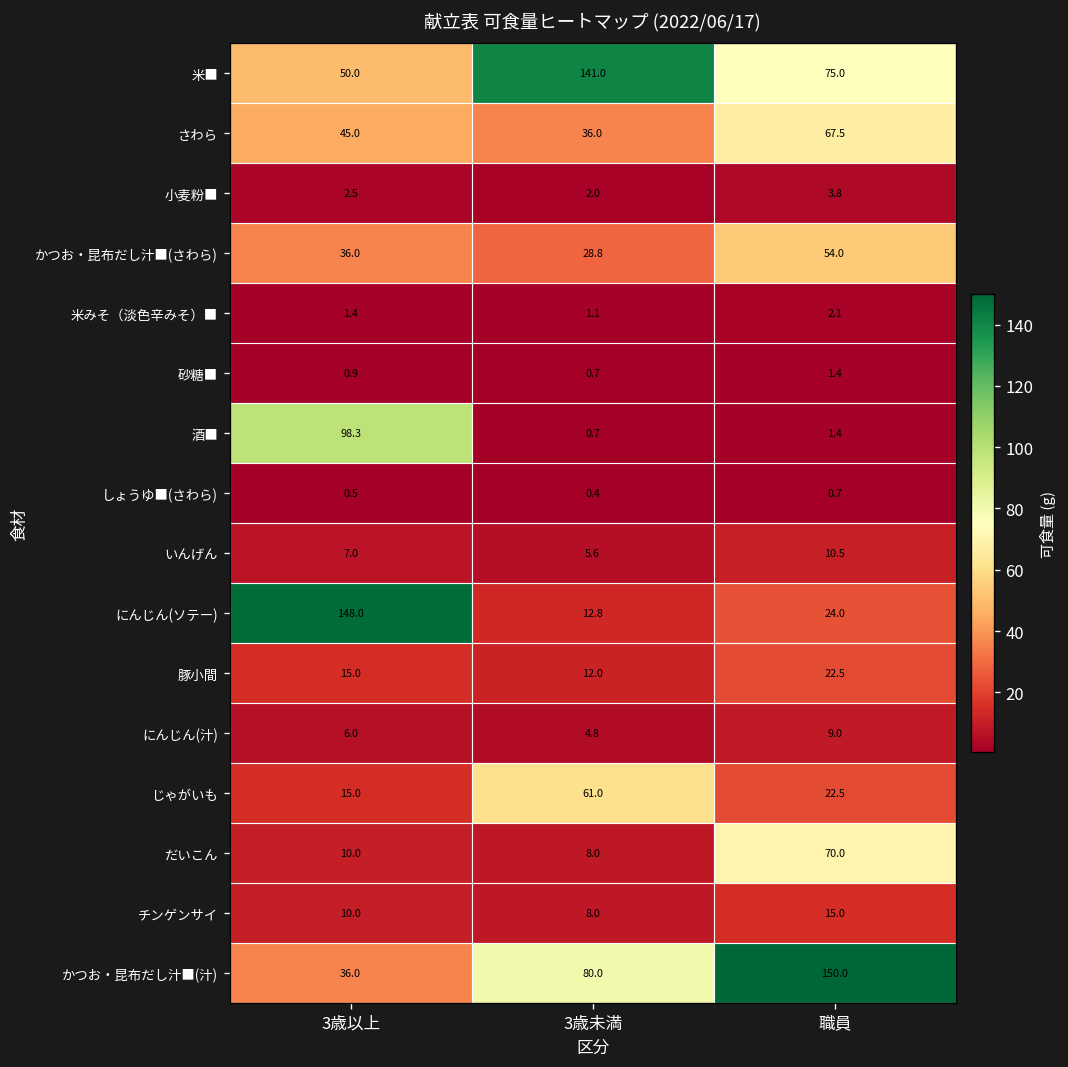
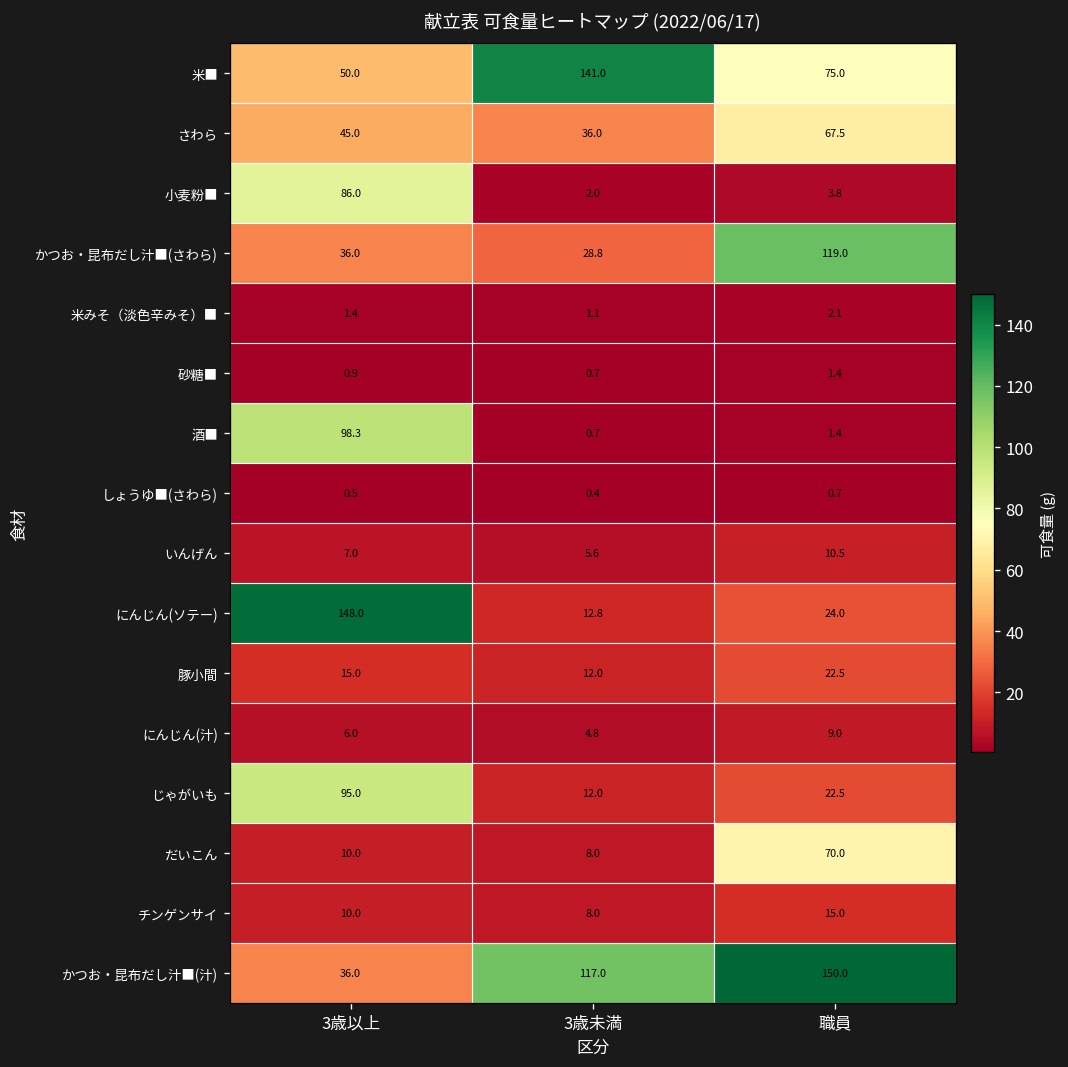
小麦粉■, 3歳以上: 2.5 -> 86.0
かつお・昆布だし汁■(さわら), 職員: 54.0 -> 119.0
じゃがいも, 3歳以上: 15.0 -> 95.0
じゃがいも, 3歳未満: 61.0 -> 12.0
かつお・昆布だし汁■(汁), 3歳未満: 80.0 -> 117.0
